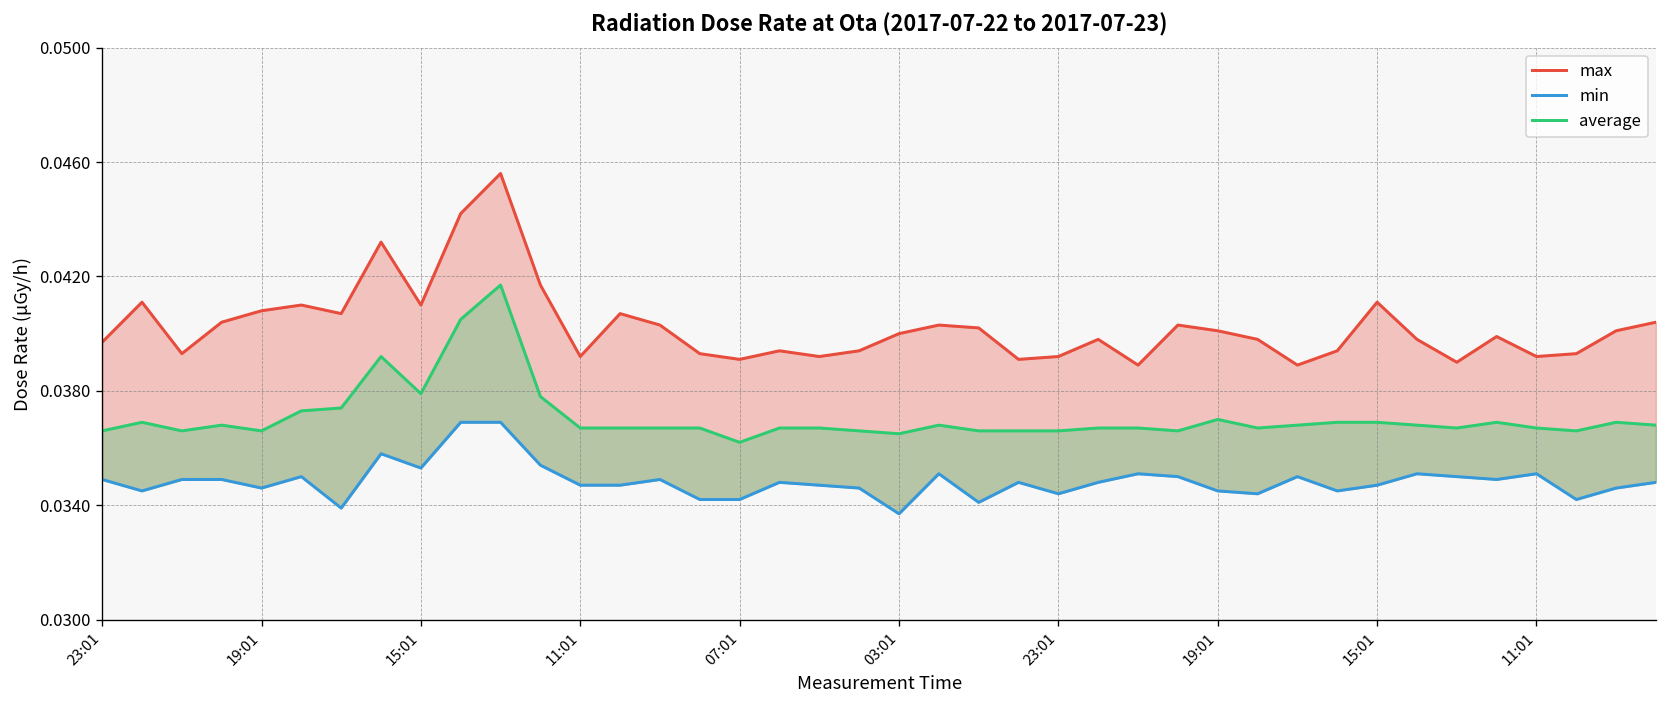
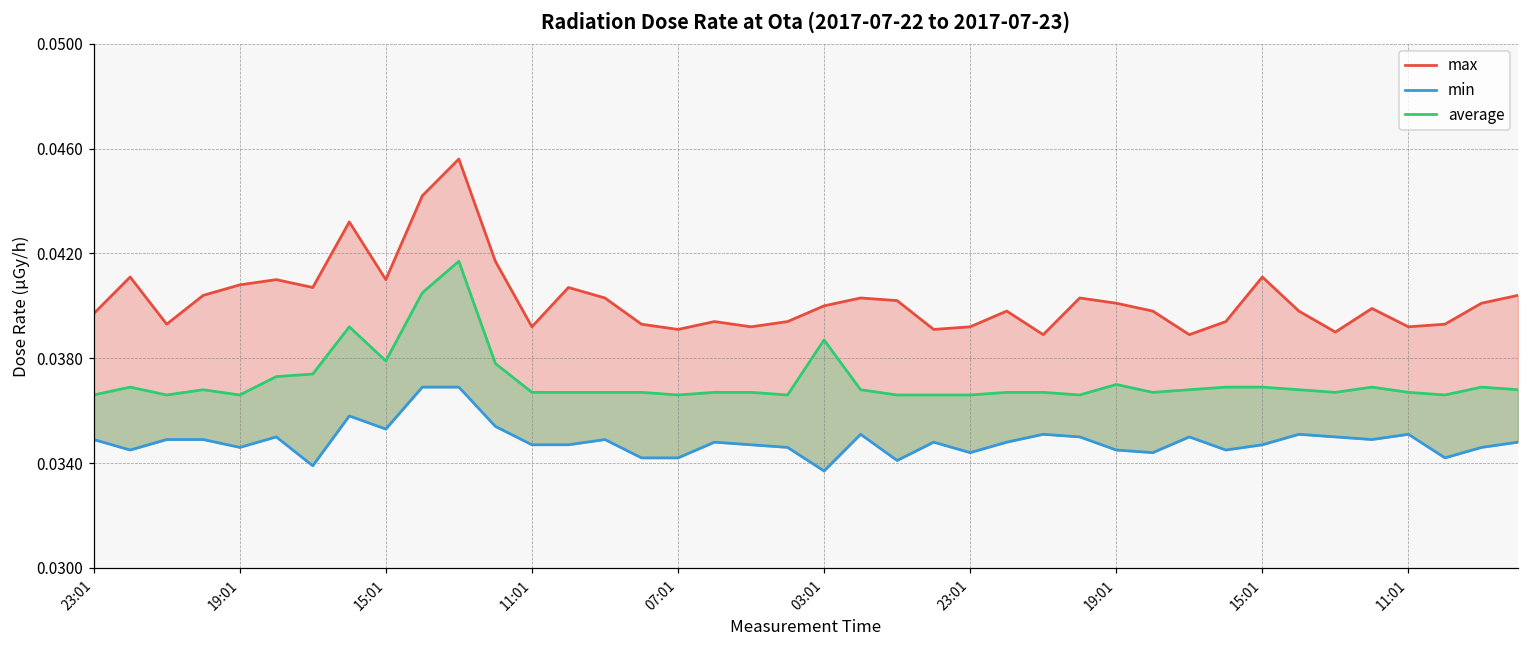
average, 07:01: 0.0362 -> 0.0366
average, 03:01: 0.0365 -> 0.0387
